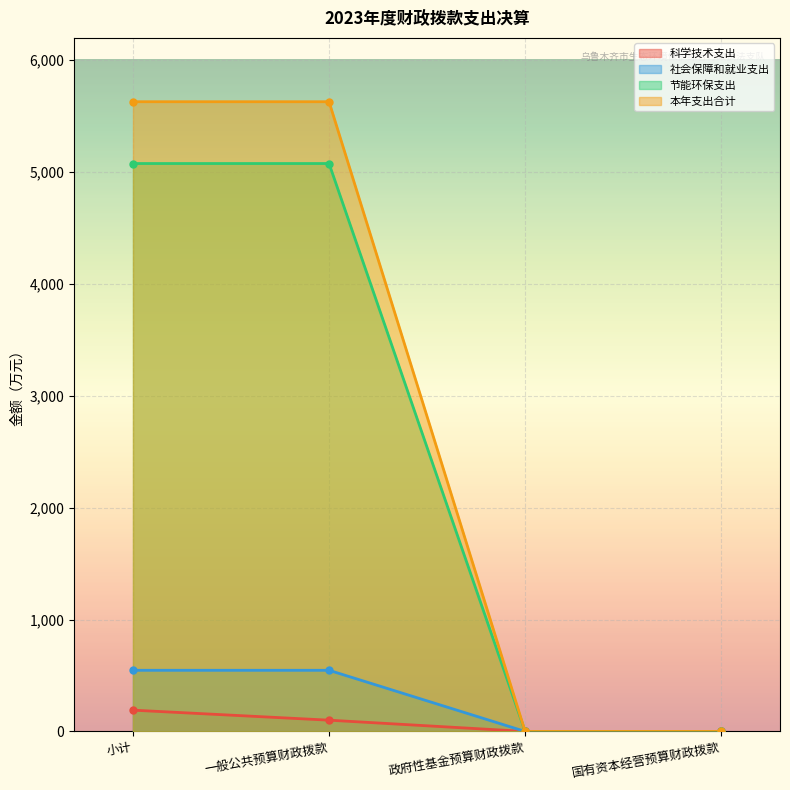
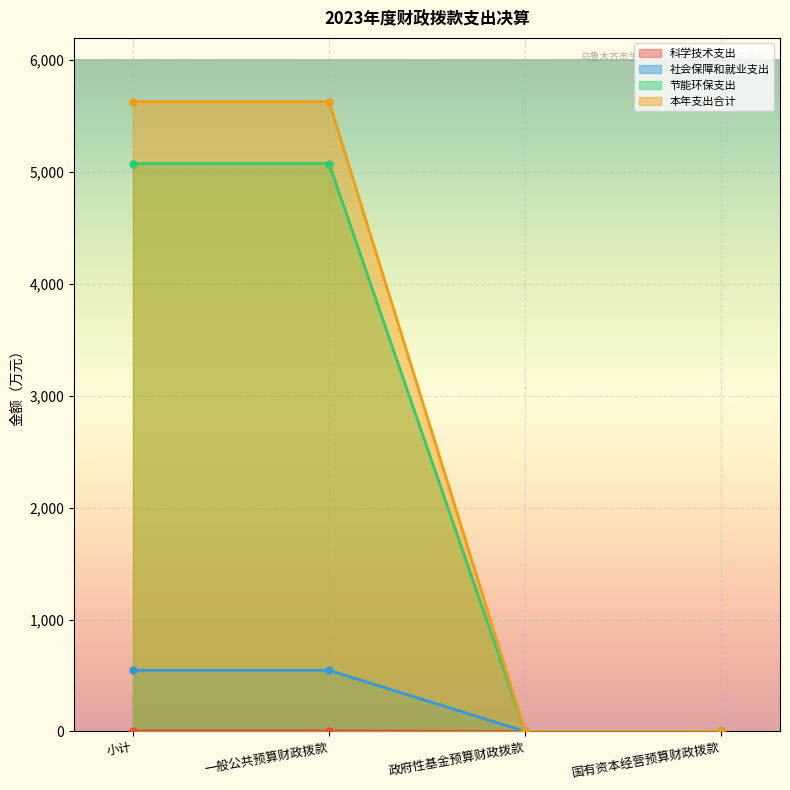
科学技术支出, 小计: 190 -> 10
科学技术支出, 一般公共预算财政拨款: 100 -> 10
